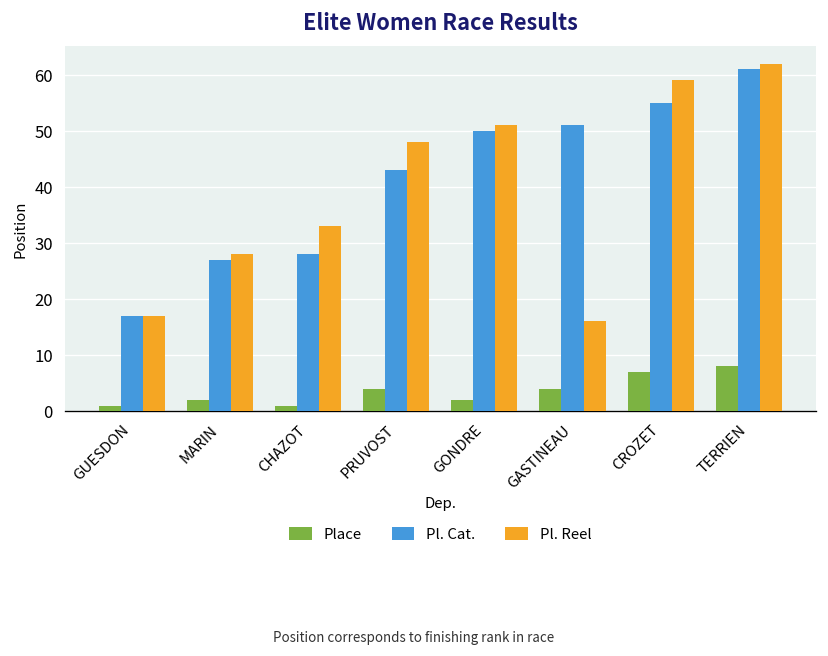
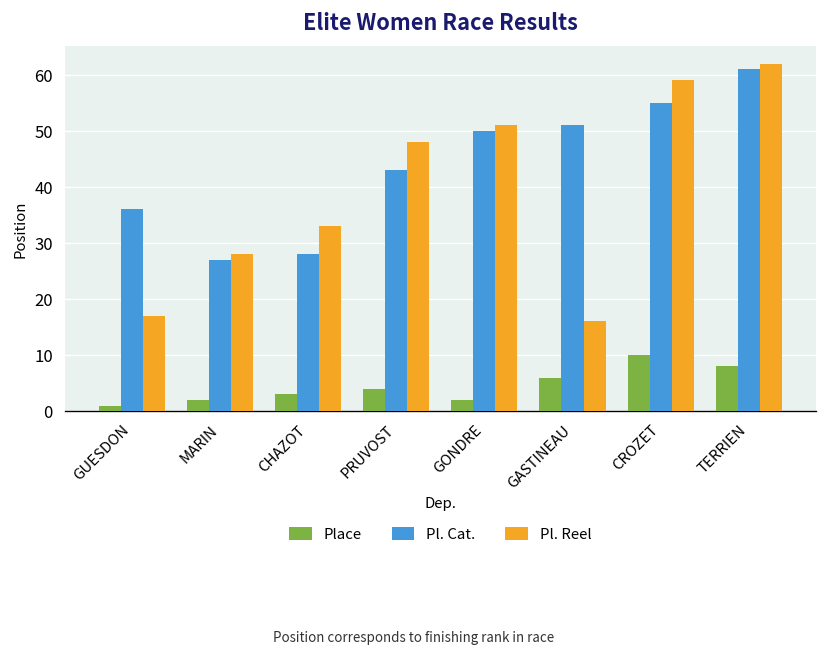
Pl. Cat., GUESDON: 17 -> 36
Place, CHAZOT: 1 -> 3
Place, GASTINEAU: 4 -> 6
Place, CROZET: 7 -> 10
